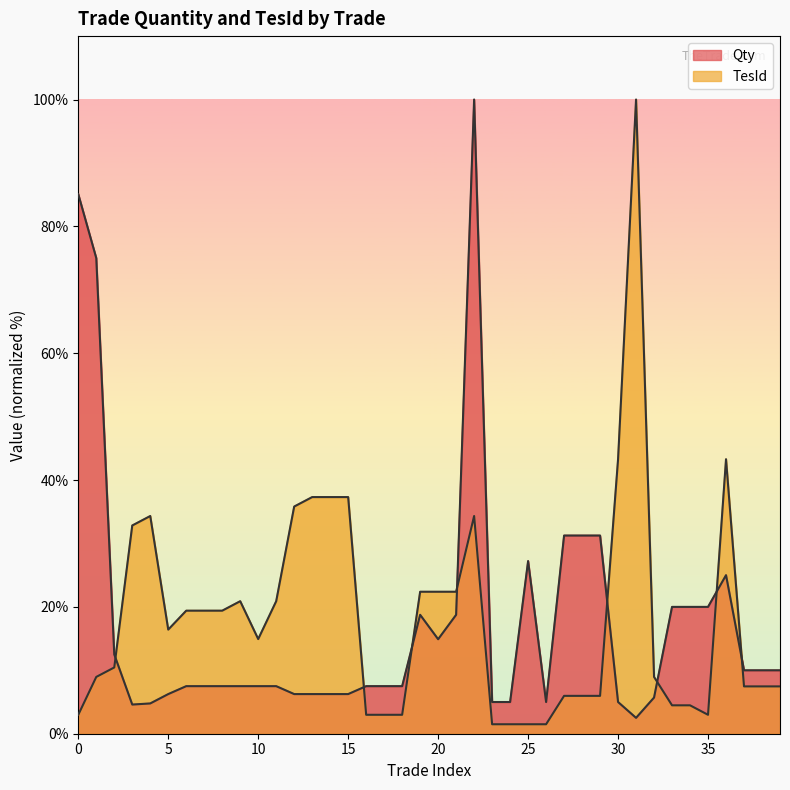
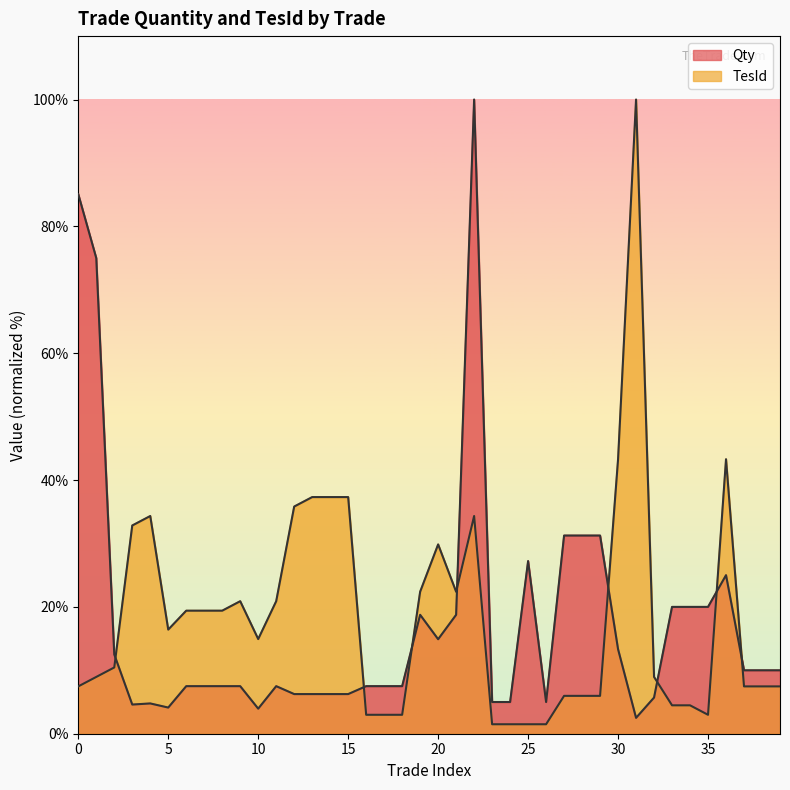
TesId, 0: 3% -> 7%
Qty, 5: 6% -> 4%
Qty, 10: 8% -> 4%
TesId, 20: 22% -> 30%
Qty, 30: 5% -> 13%
